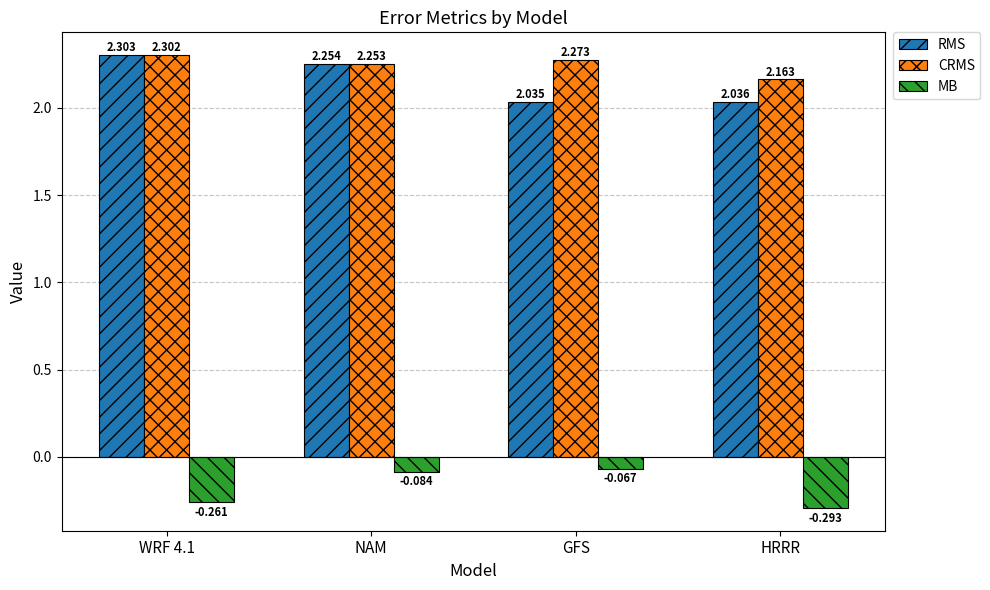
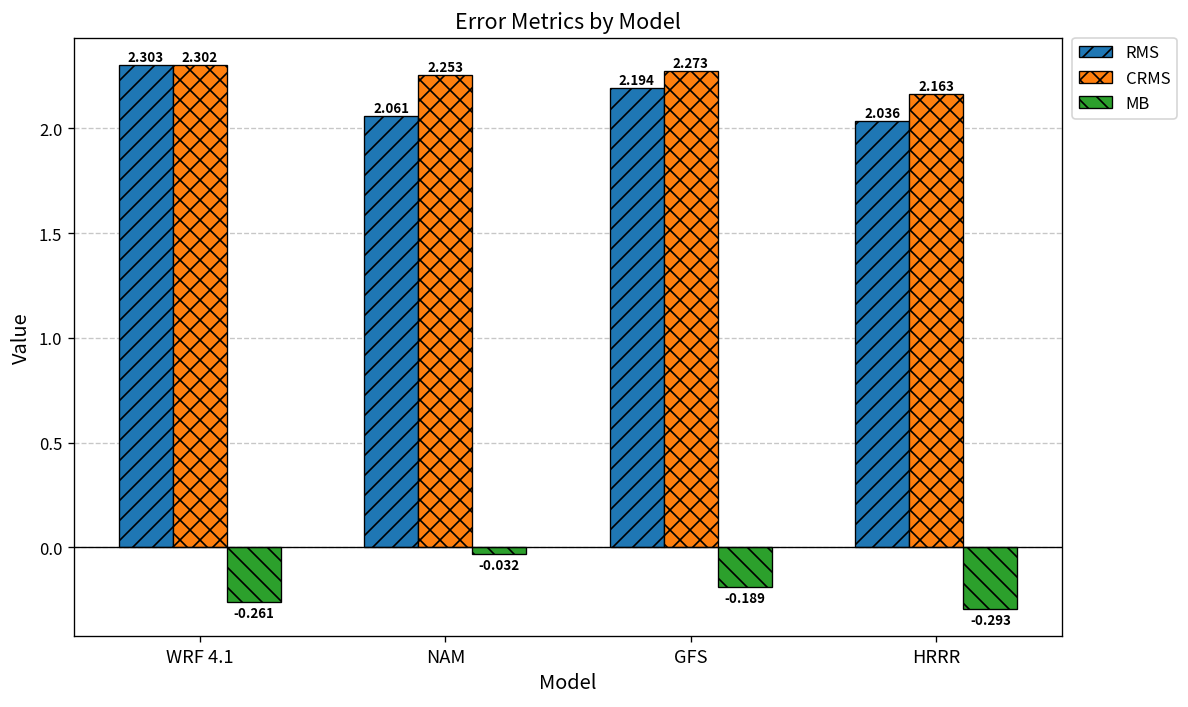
RMS, NAM: 2.254 -> 2.061
MB, NAM: -0.084 -> -0.032
RMS, GFS: 2.035 -> 2.194
MB, GFS: -0.067 -> -0.189
